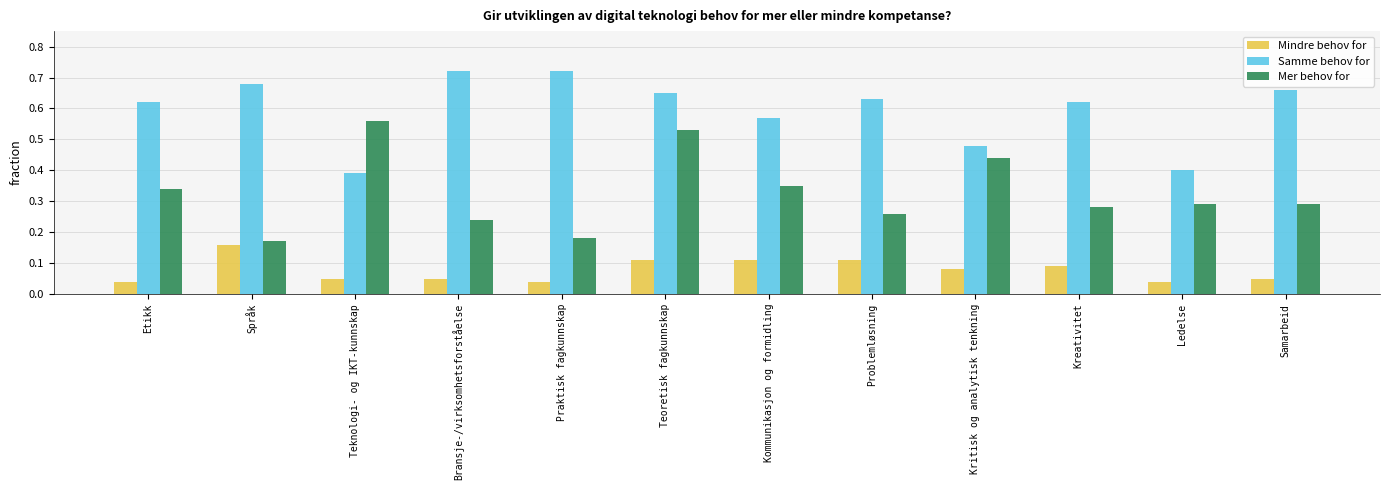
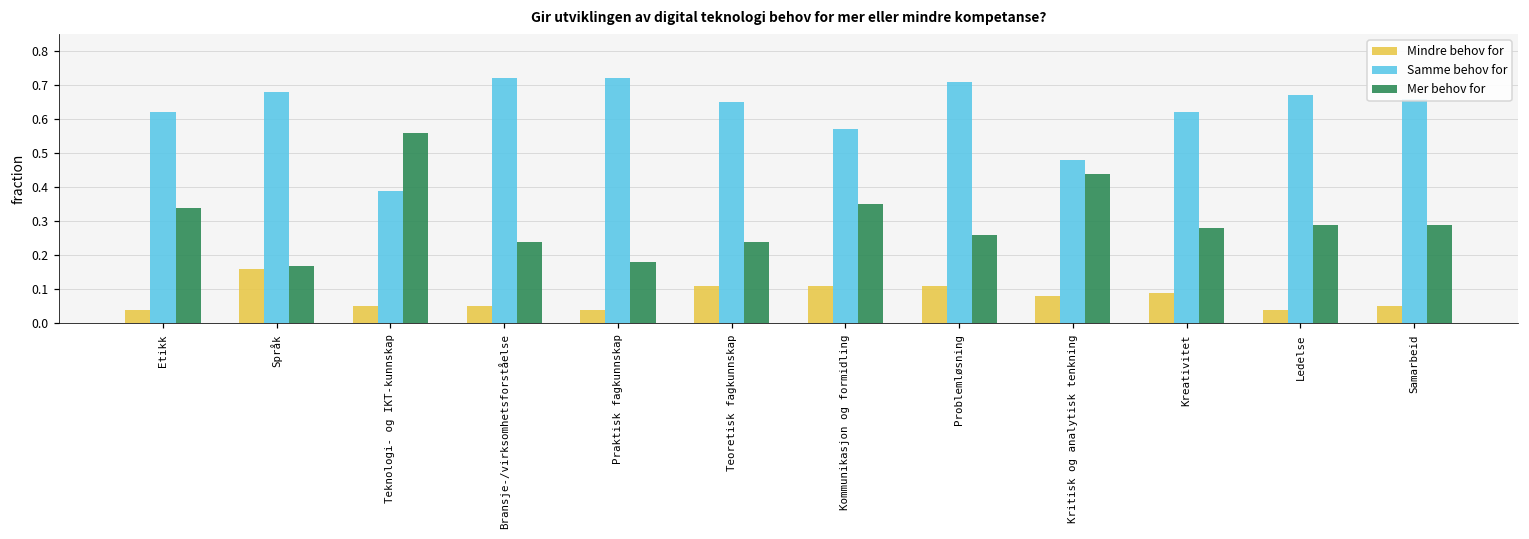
Mer behov for, Teoretisk fagkunnskap: 0.53 -> 0.24
Samme behov for, Problemløsning: 0.63 -> 0.71
Samme behov for, Ledelse: 0.40 -> 0.67
